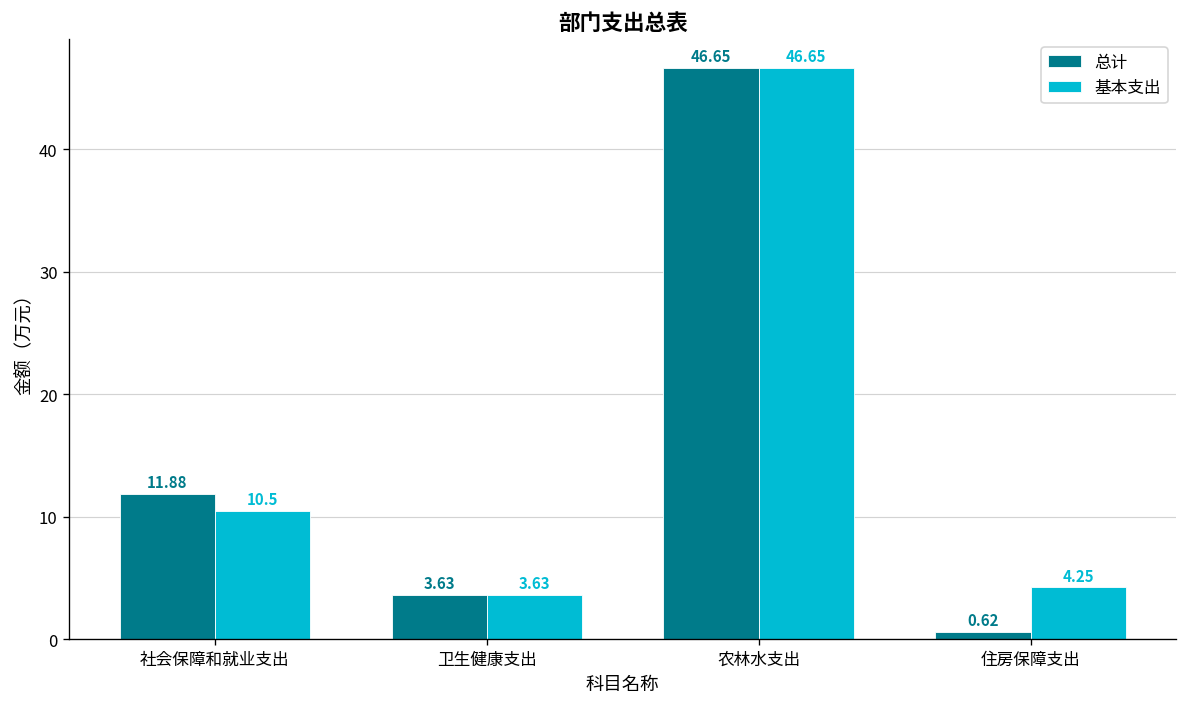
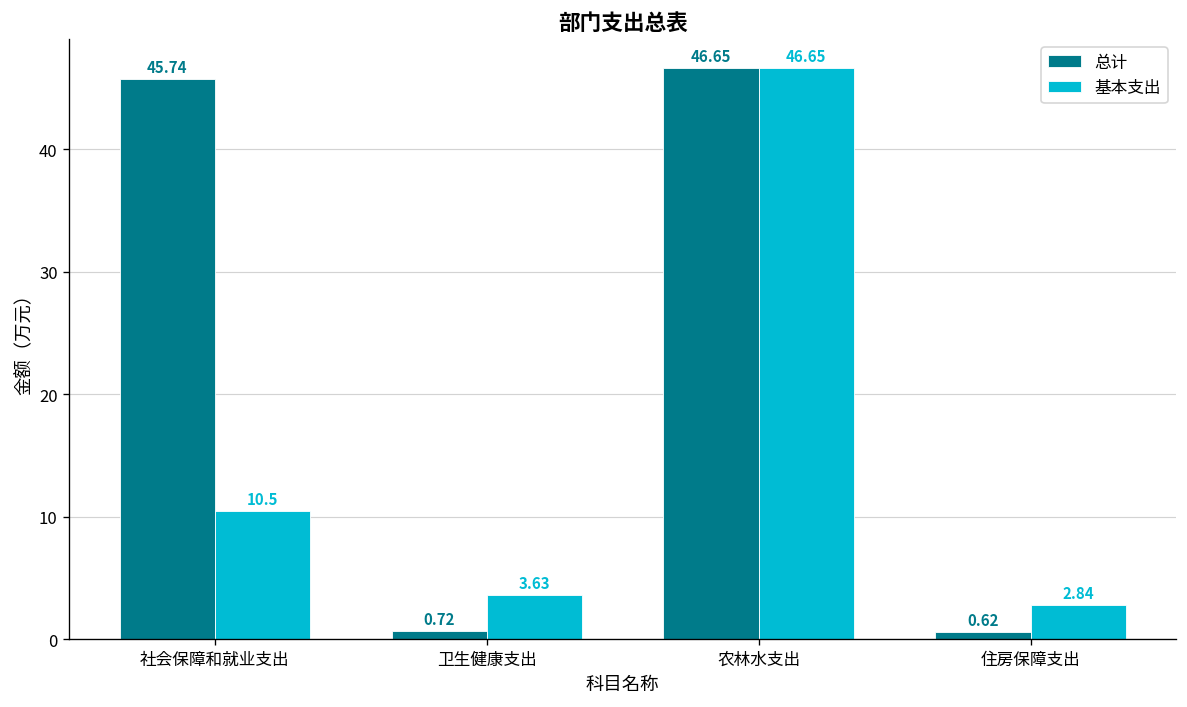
总计, 社会保障和就业支出: 11.88 -> 45.74
总计, 卫生健康支出: 3.63 -> 0.72
基本支出, 住房保障支出: 4.25 -> 2.84
